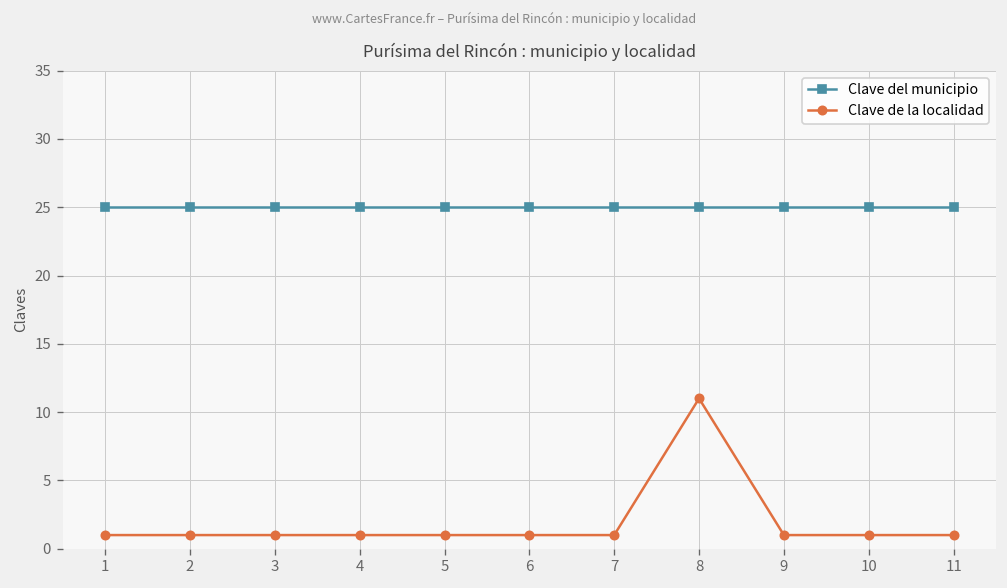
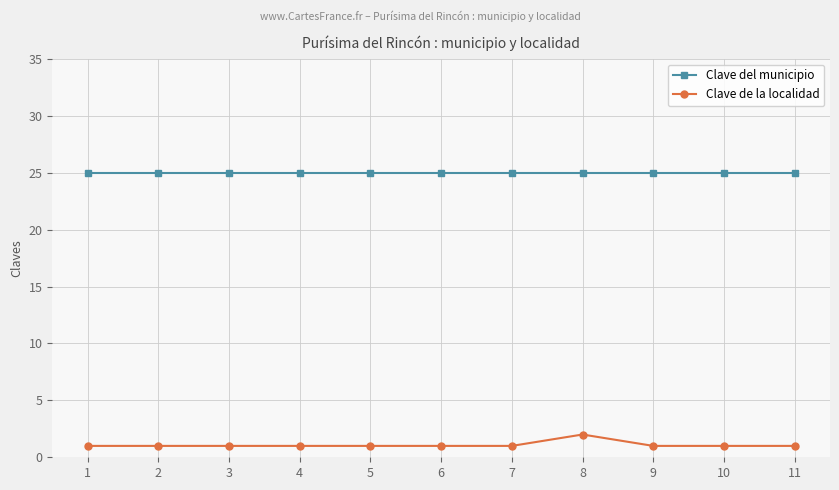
Clave de la localidad, 8: 11 -> 2
